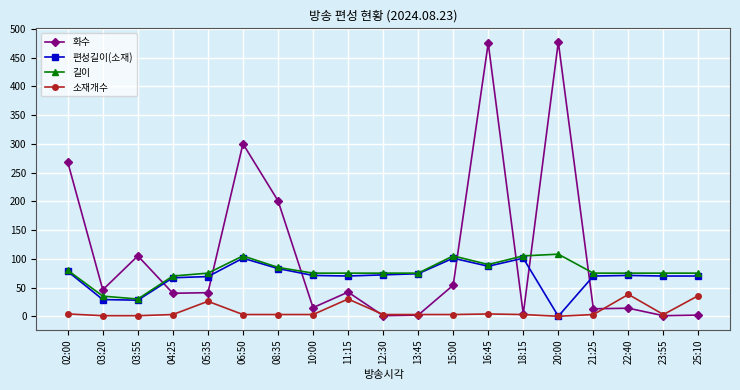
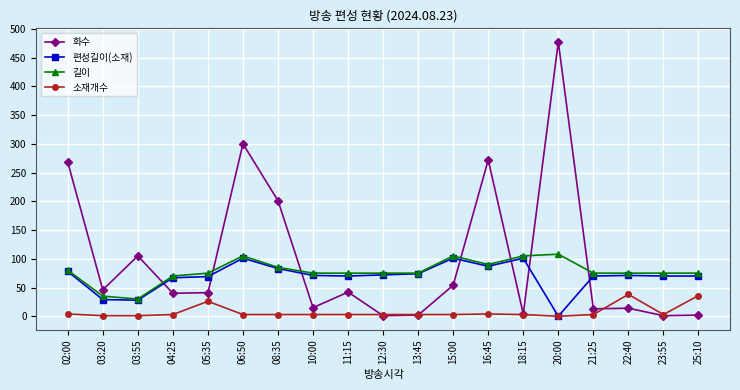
소재개수, 11:15: 30 -> 0
화수, 16:45: 480 -> 270
